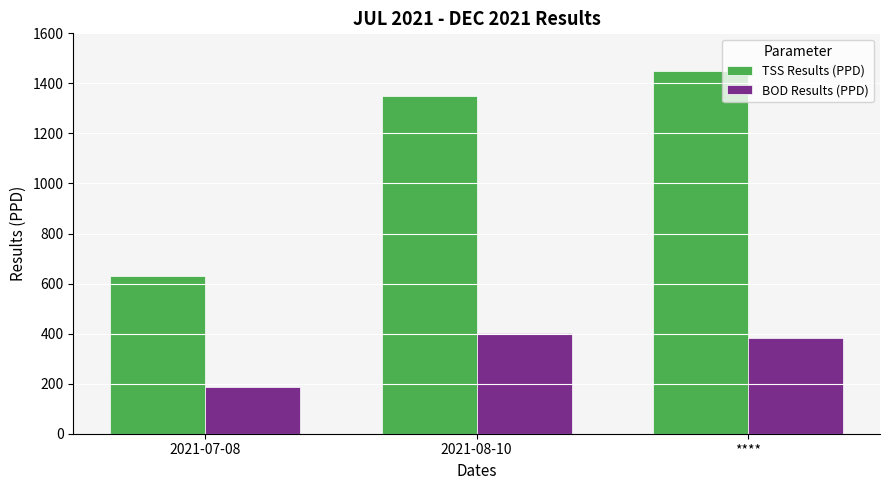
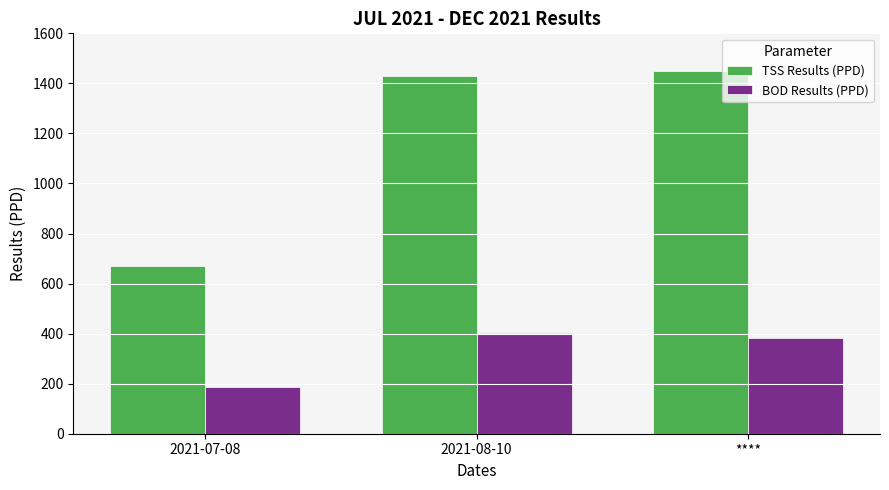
TSS Results (PPD), 2021-07-08: 630 -> 670
TSS Results (PPD), 2021-08-10: 1350 -> 1430
